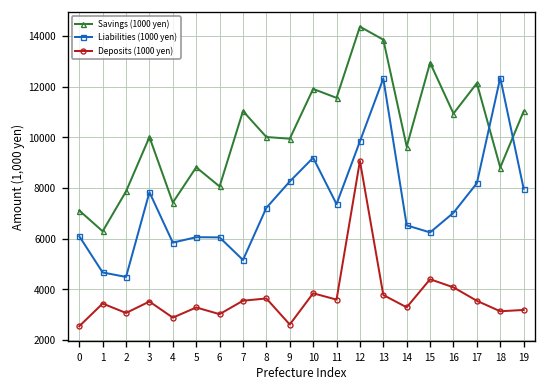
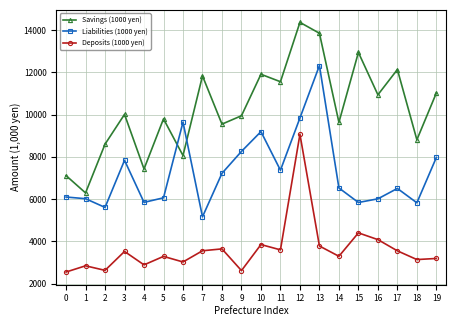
Liabilities (1000 yen), 1: 4700 -> 6000
Deposits (1000 yen), 1: 3400 -> 2800
Savings (1000 yen), 2: 7900 -> 8600
Liabilities (1000 yen), 2: 4500 -> 5600
Deposits (1000 yen), 2: 3100 -> 2600
Savings (1000 yen), 5: 8800 -> 9800
Liabilities (1000 yen), 6: 6100 -> 9600
Savings (1000 yen), 7: 11000 -> 11800
Savings (1000 yen), 8: 10000 -> 9500
Liabilities (1000 yen), 15: 6200 -> 5800
Liabilities (1000 yen), 16: 7000 -> 6000
Liabilities (1000 yen), 17: 8200 -> 6500
Liabilities (1000 yen), 18: 12300 -> 5800
